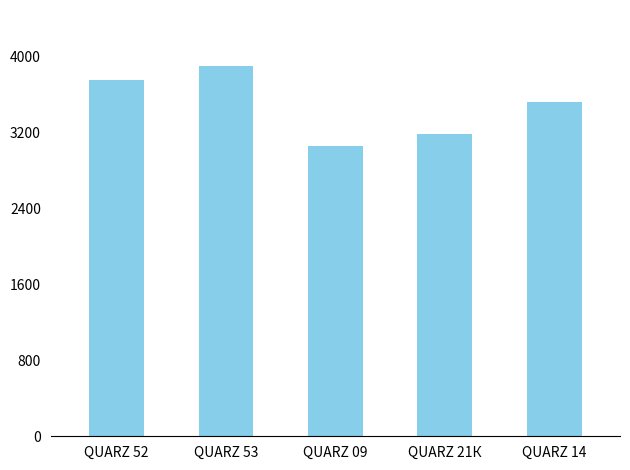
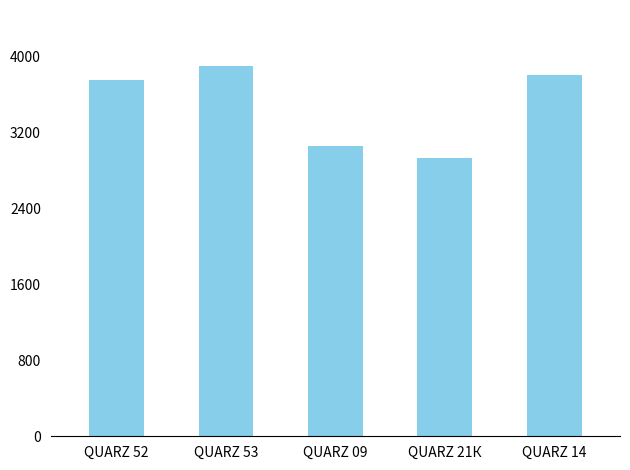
QUARZ 21К: 3200 -> 2900
QUARZ 14: 3500 -> 3800
